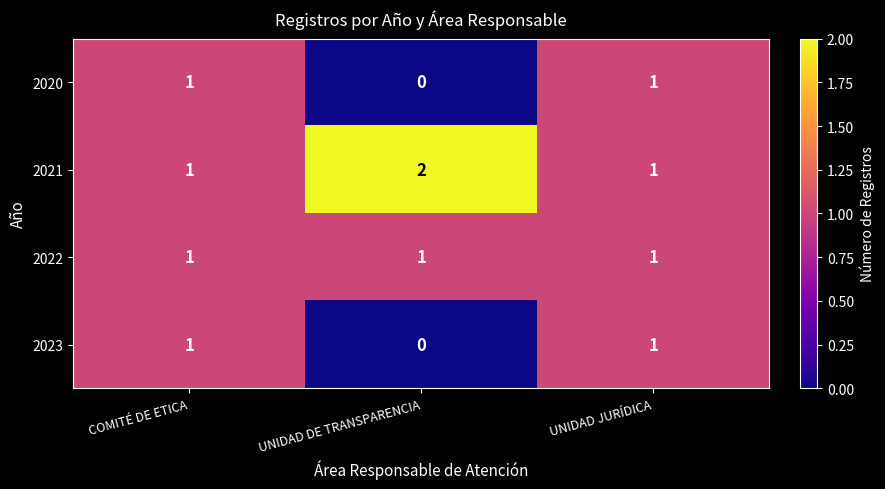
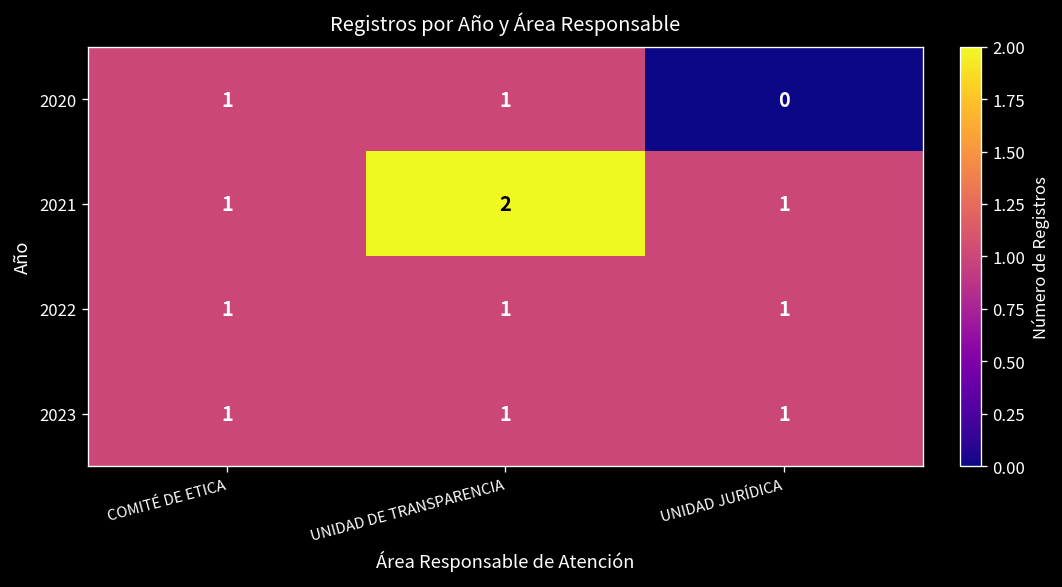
2020, UNIDAD DE TRANSPARENCIA: 0 -> 1
2020, UNIDAD JURÍDICA: 1 -> 0
2023, UNIDAD DE TRANSPARENCIA: 0 -> 1
